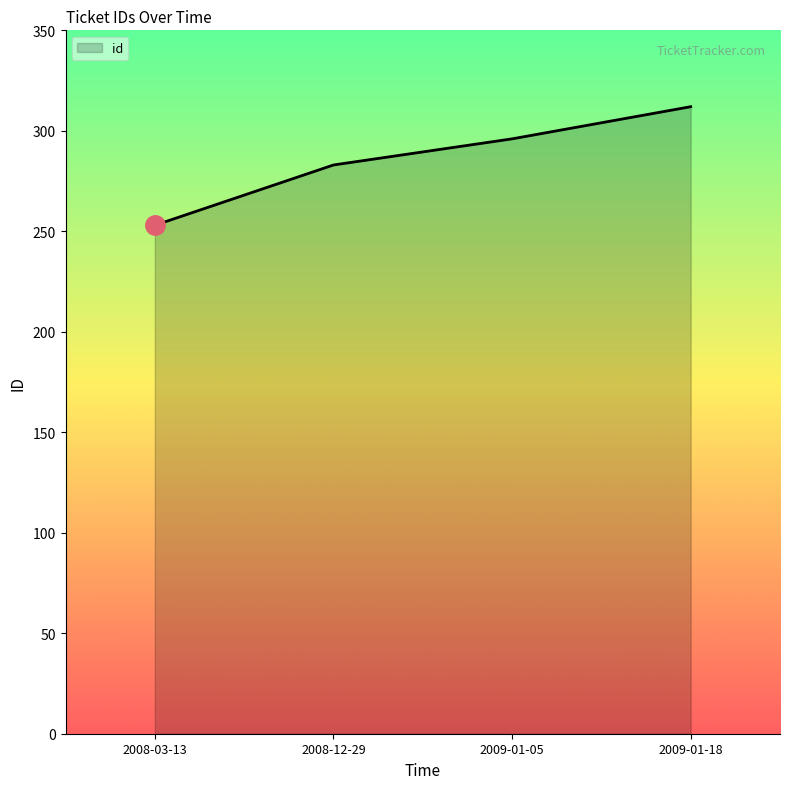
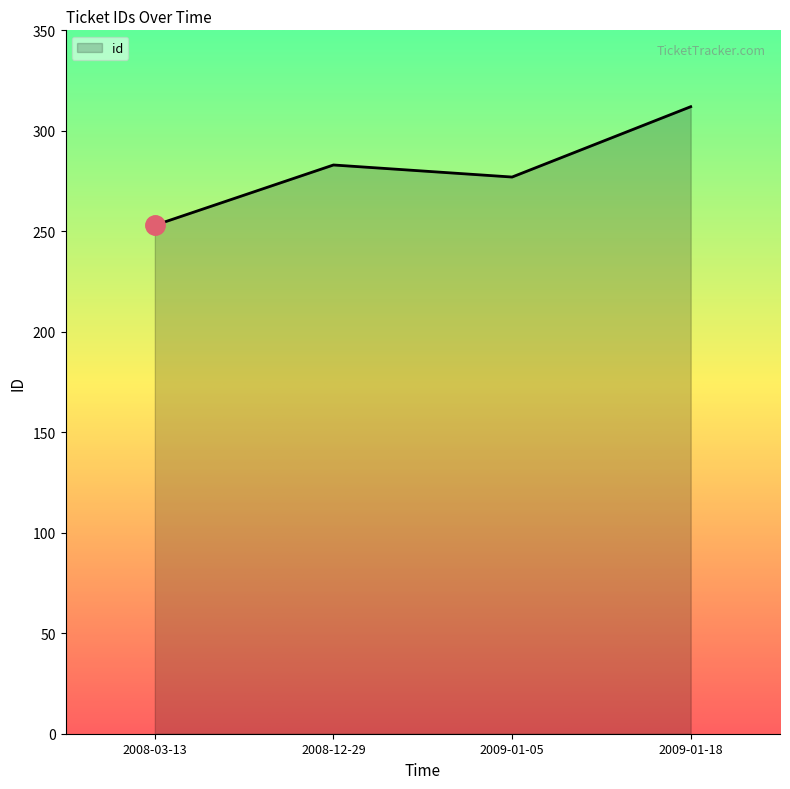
id, 2009-01-05: 296 -> 277
